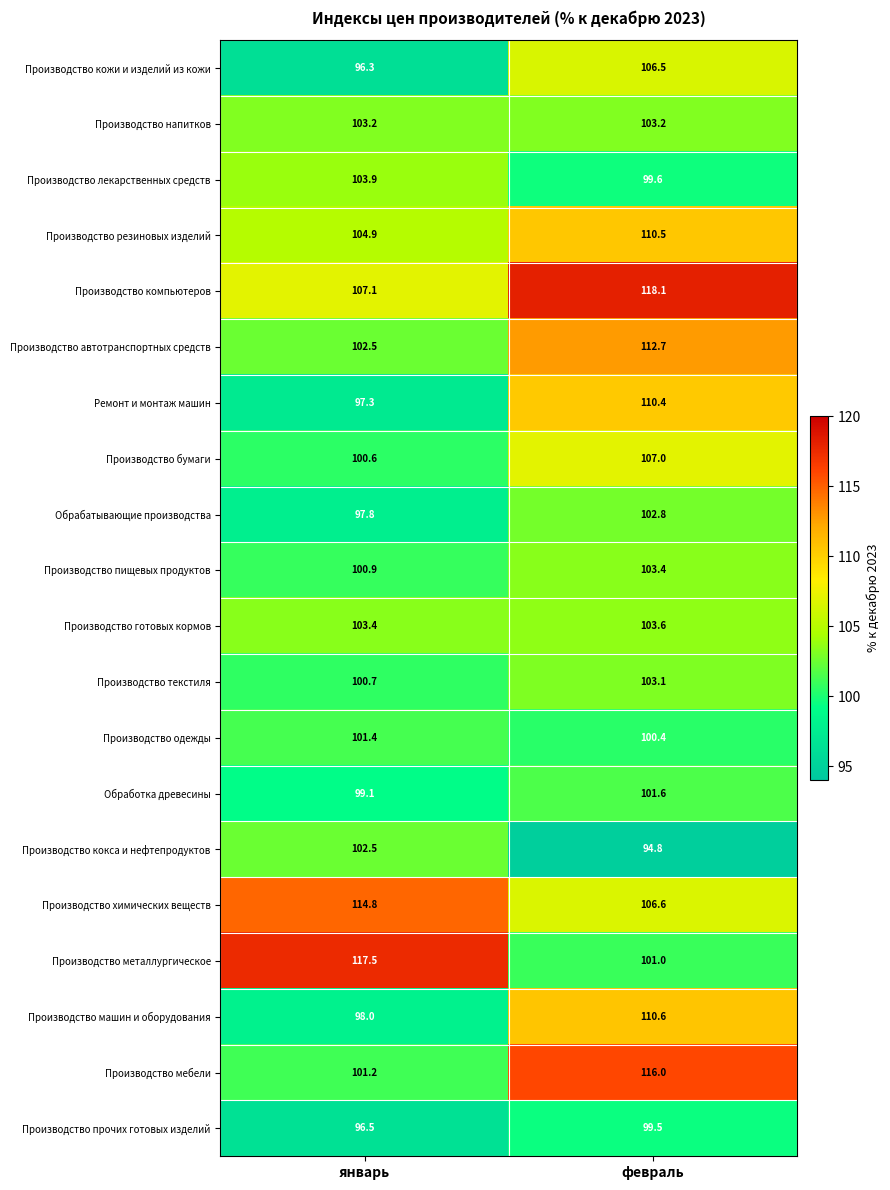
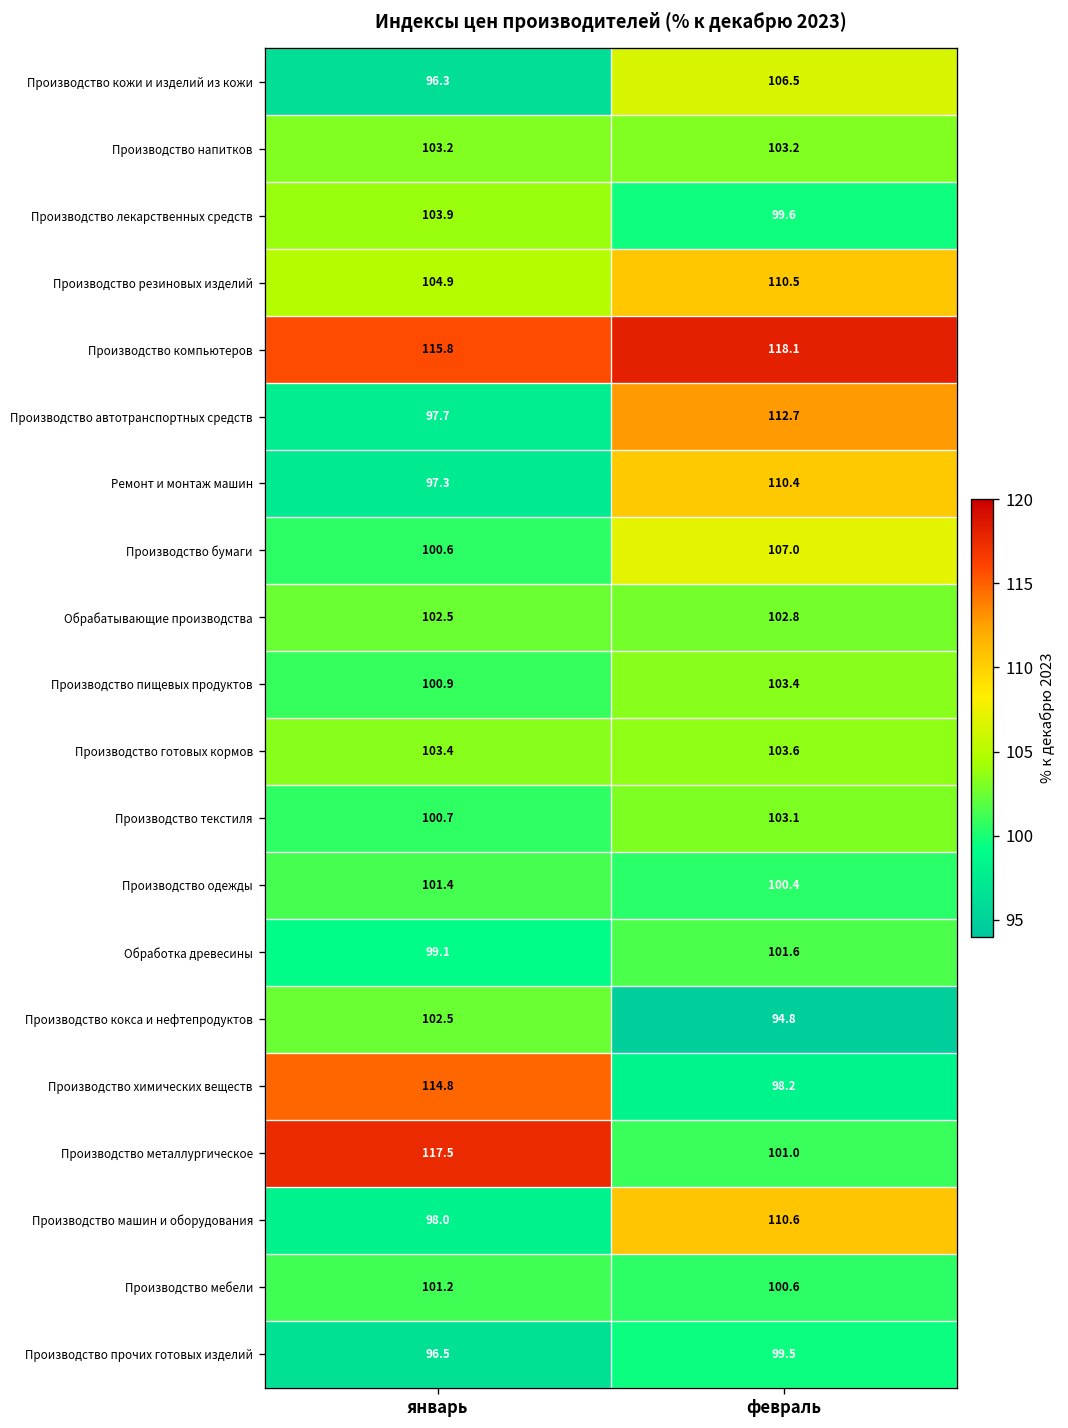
Производство компьютеров, январь: 107.1 -> 115.8
Производство автотранспортных средств, январь: 102.5 -> 97.7
Обрабатывающие производства, январь: 97.8 -> 102.5
Производство химических веществ, февраль: 106.6 -> 98.2
Производство мебели, февраль: 116.0 -> 100.6
